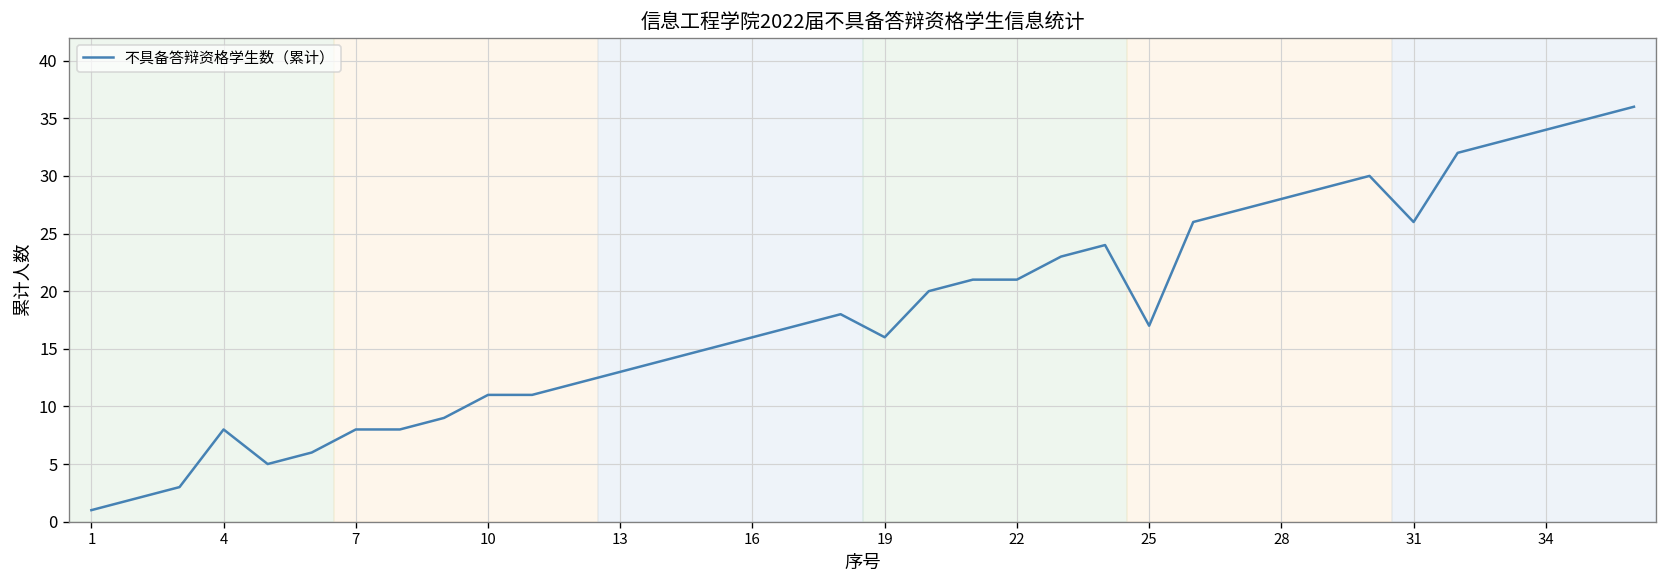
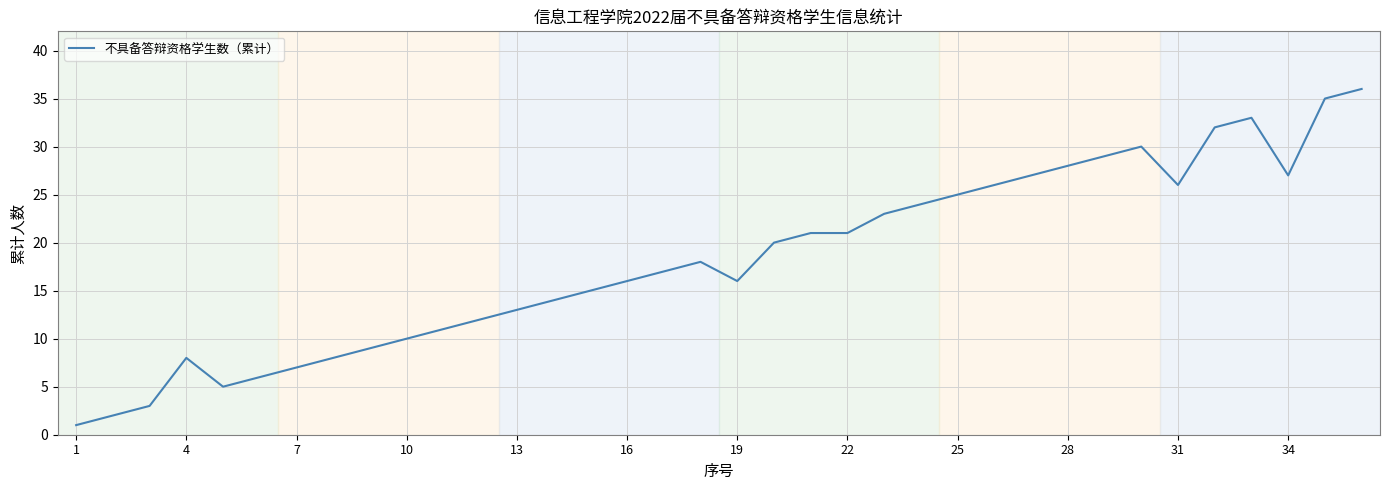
7: 8 -> 7
10: 11 -> 10
25: 17 -> 25
34: 34 -> 27
